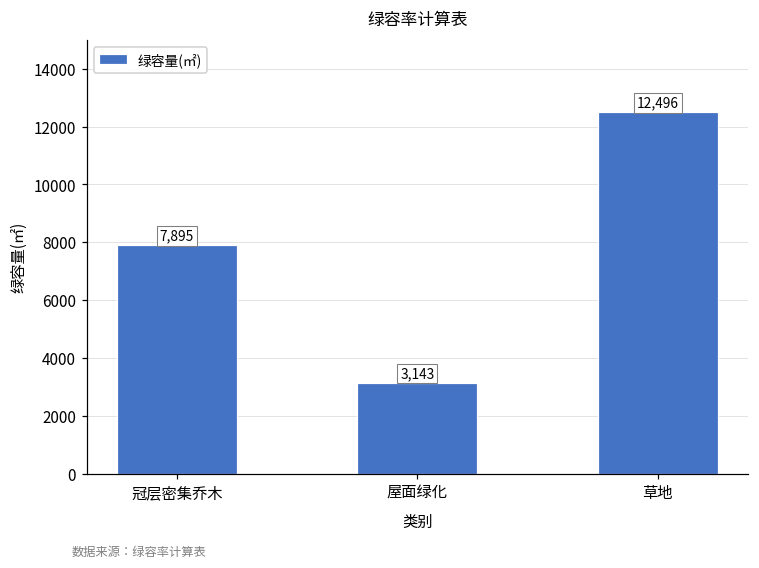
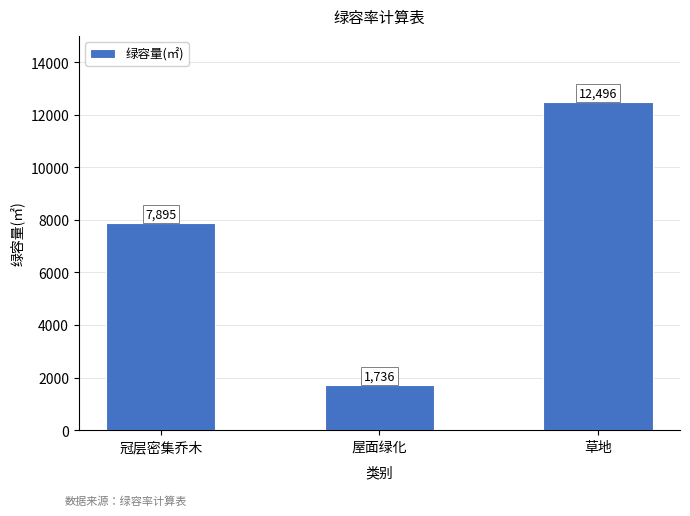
屋面绿化: 3,143 -> 1,736
